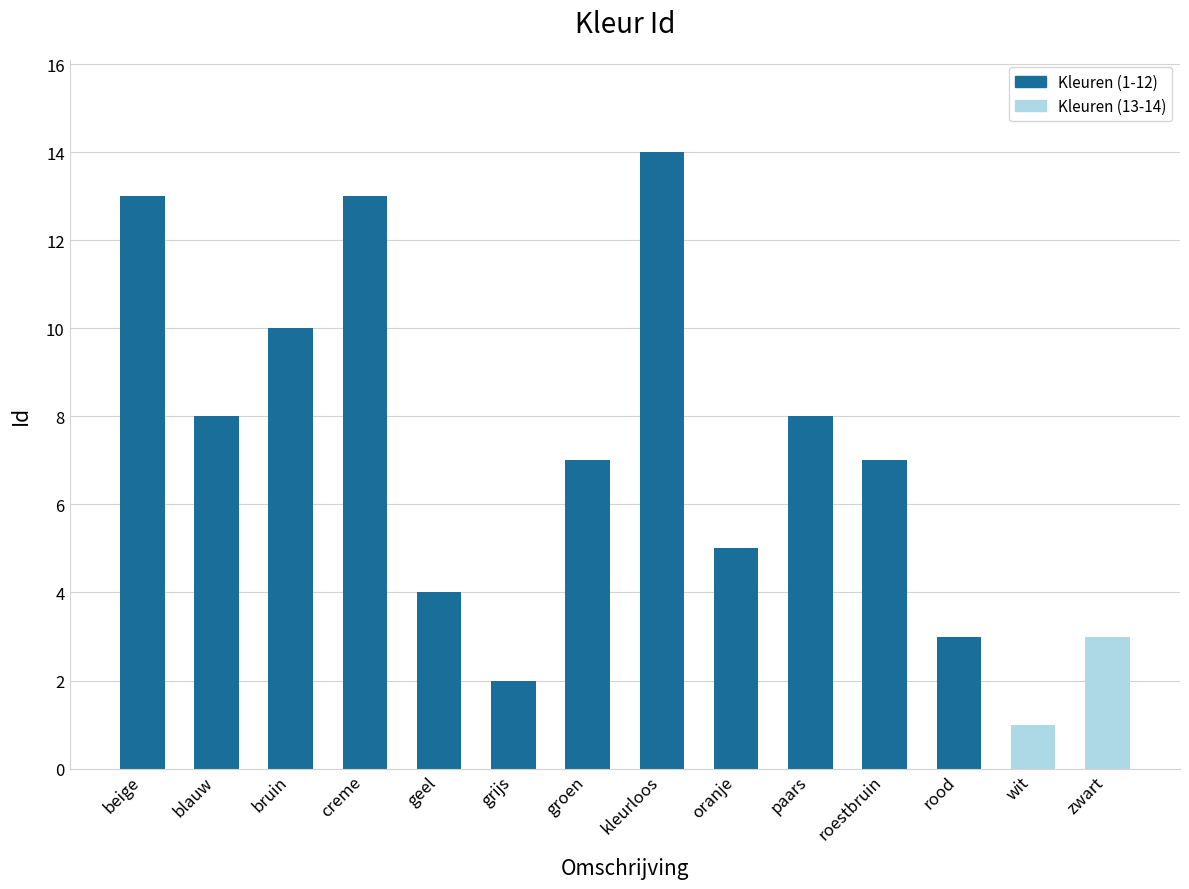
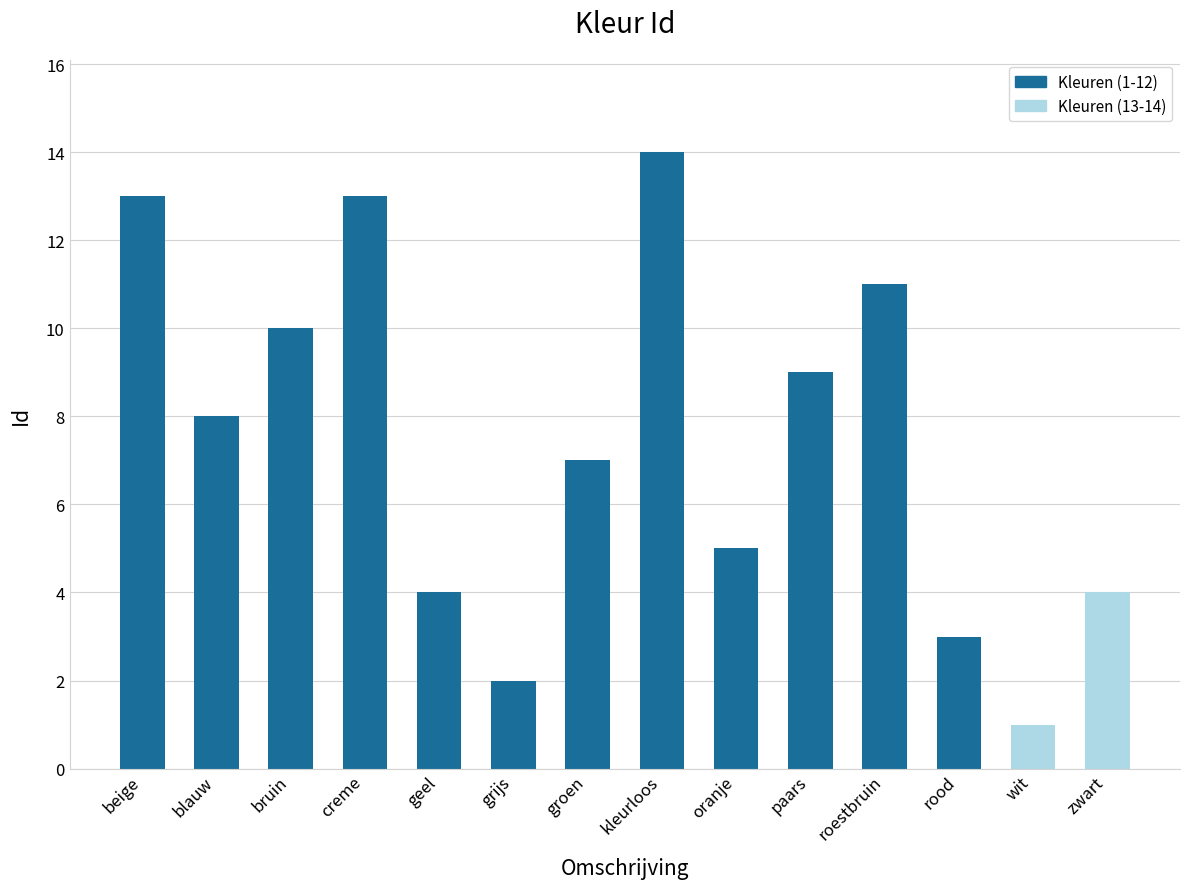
paars: 8 -> 9
roestbruin: 7 -> 11
zwart: 3 -> 4
